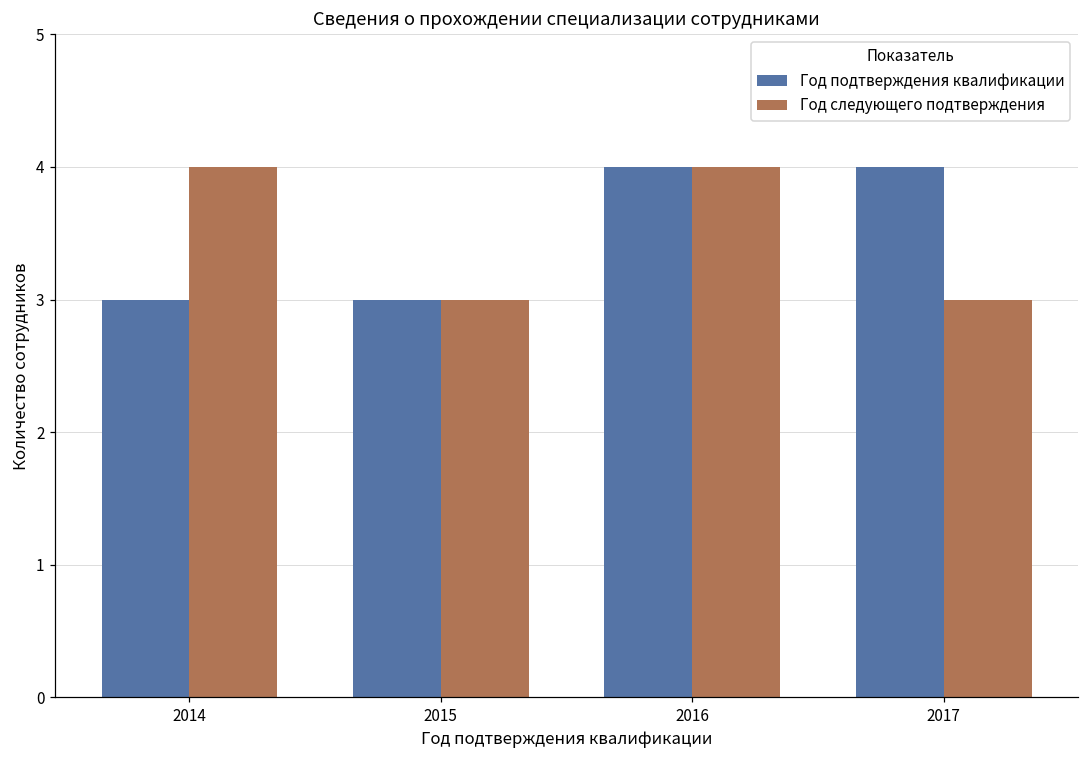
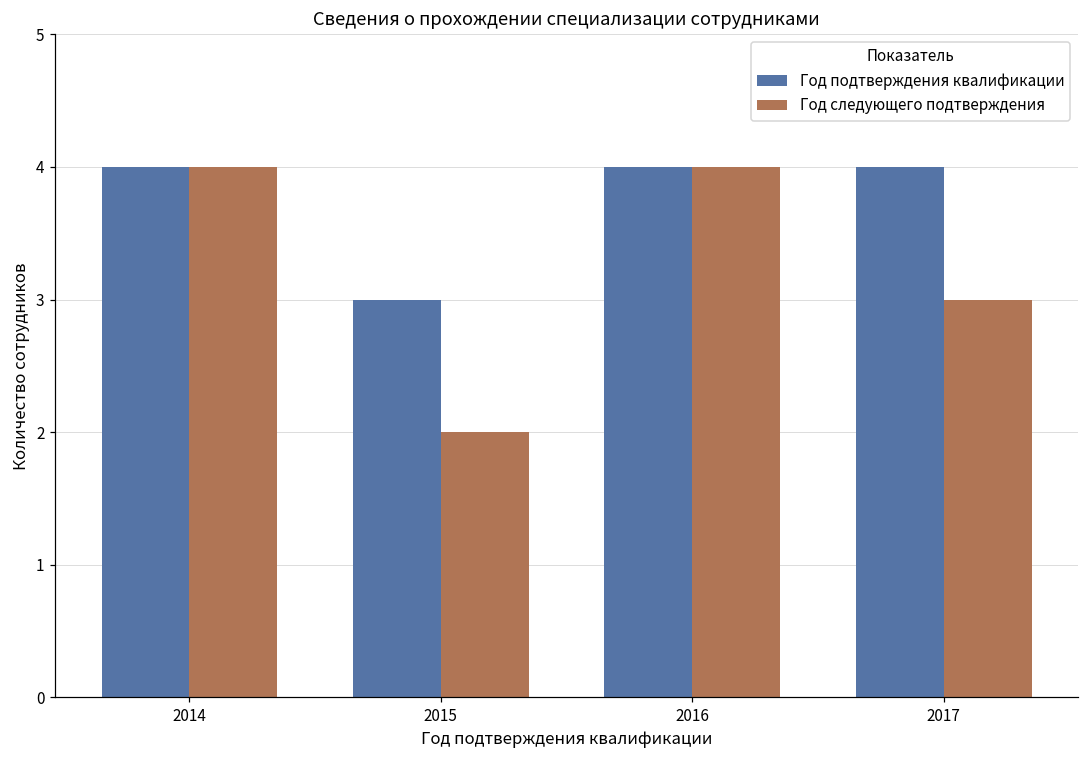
Год подтверждения квалификации, 2014: 3 -> 4
Год следующего подтверждения, 2015: 3 -> 2
